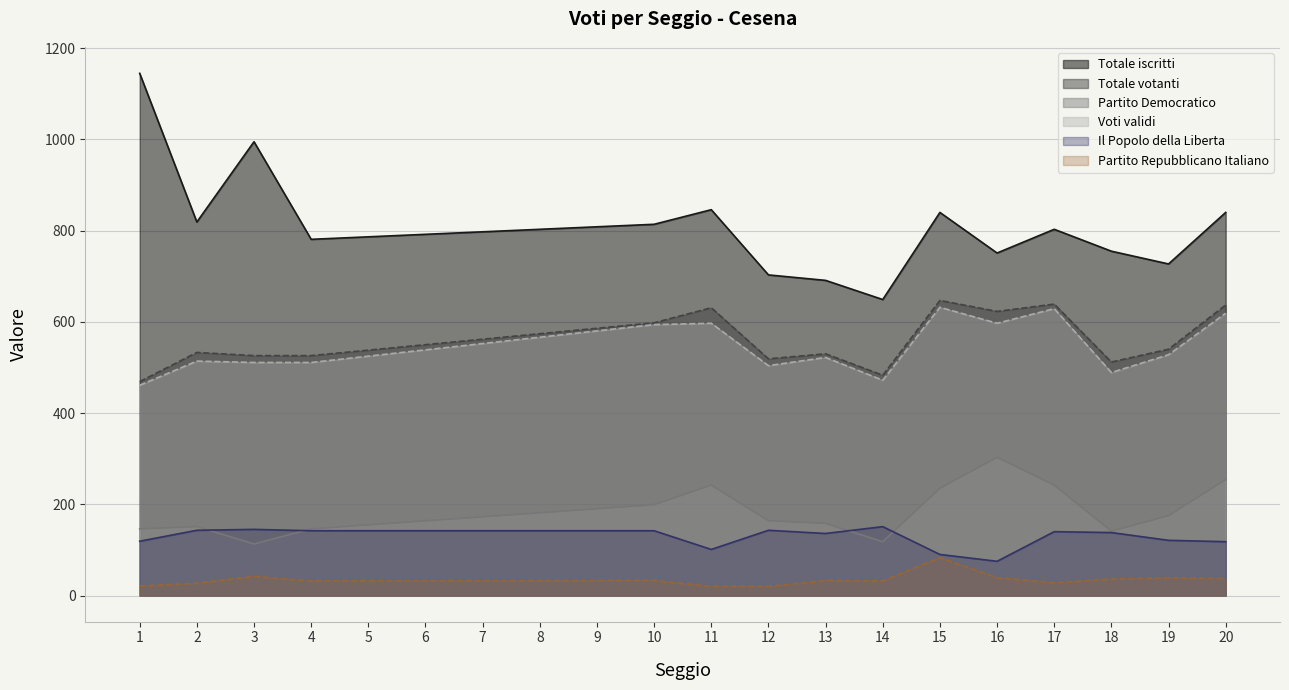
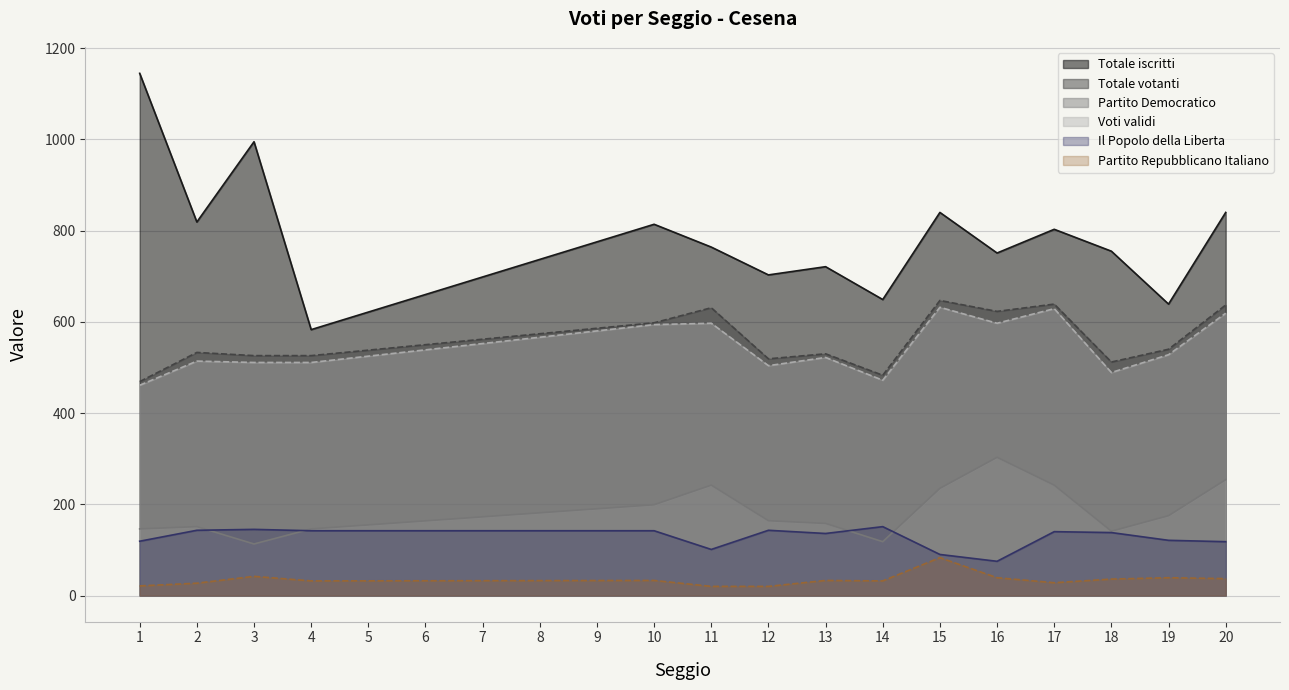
Totale iscritti, 4: 780 -> 580
Totale iscritti, 11: 850 -> 760
Totale iscritti, 13: 690 -> 720
Totale iscritti, 19: 730 -> 640
